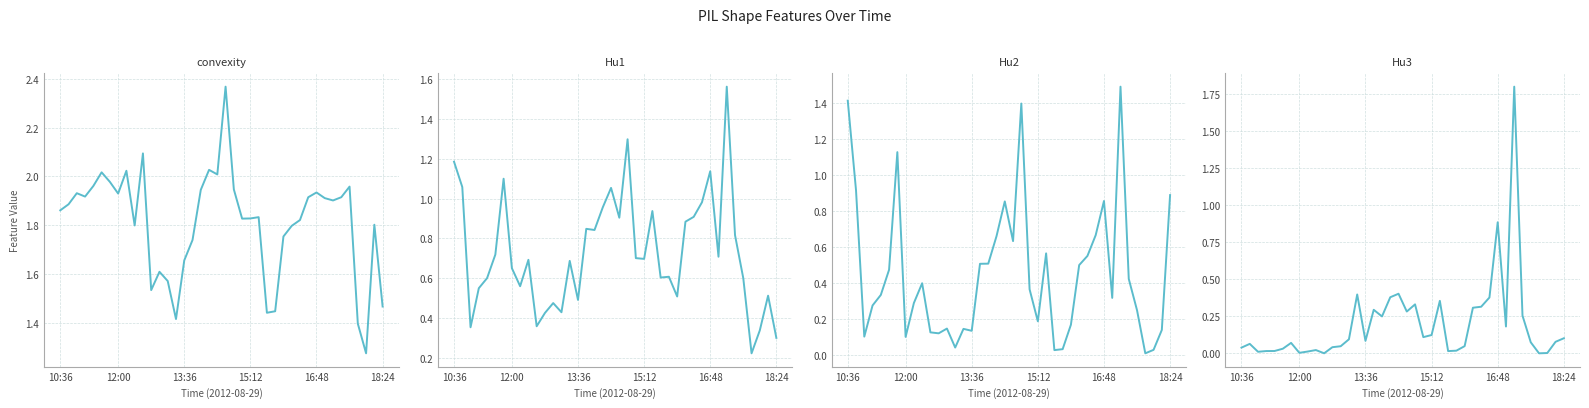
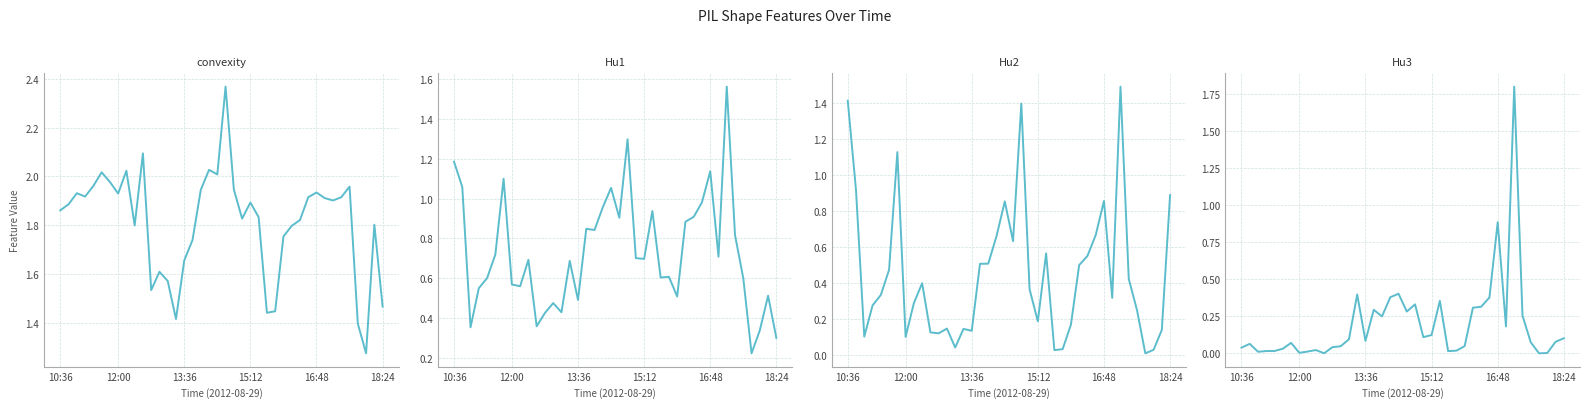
convexity, 15:12: 1.83 -> 1.89
Hu1, 12:00: 0.65 -> 0.57
